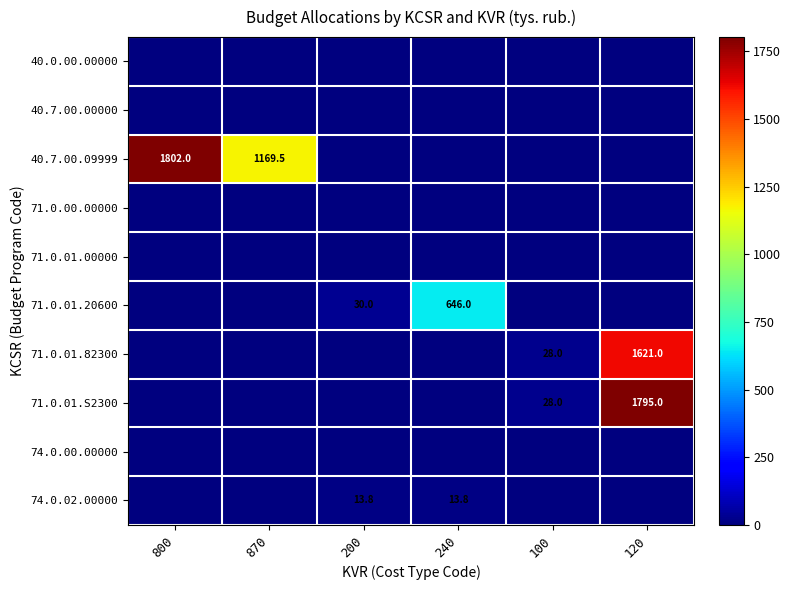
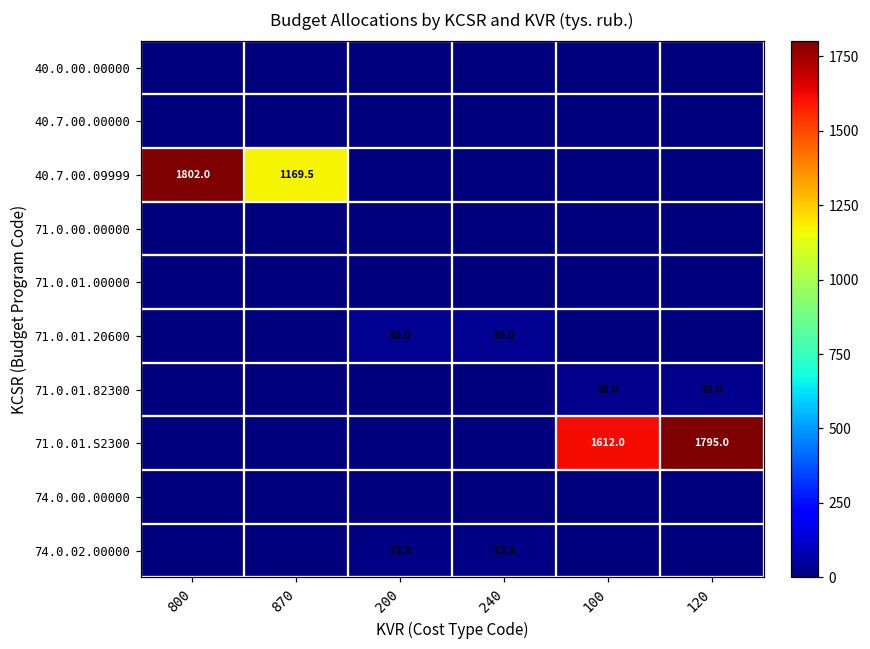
71.0.01.20600, 240: 646.0 -> 30.0
71.0.01.82300, 120: 1621.0 -> 28.0
71.0.01.S2300, 100: 28.0 -> 1612.0
